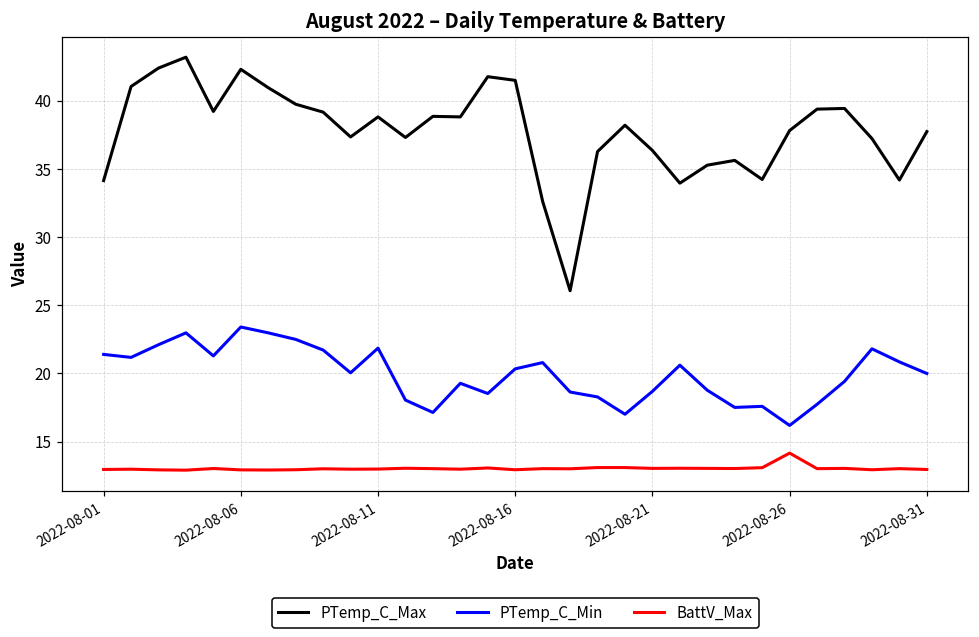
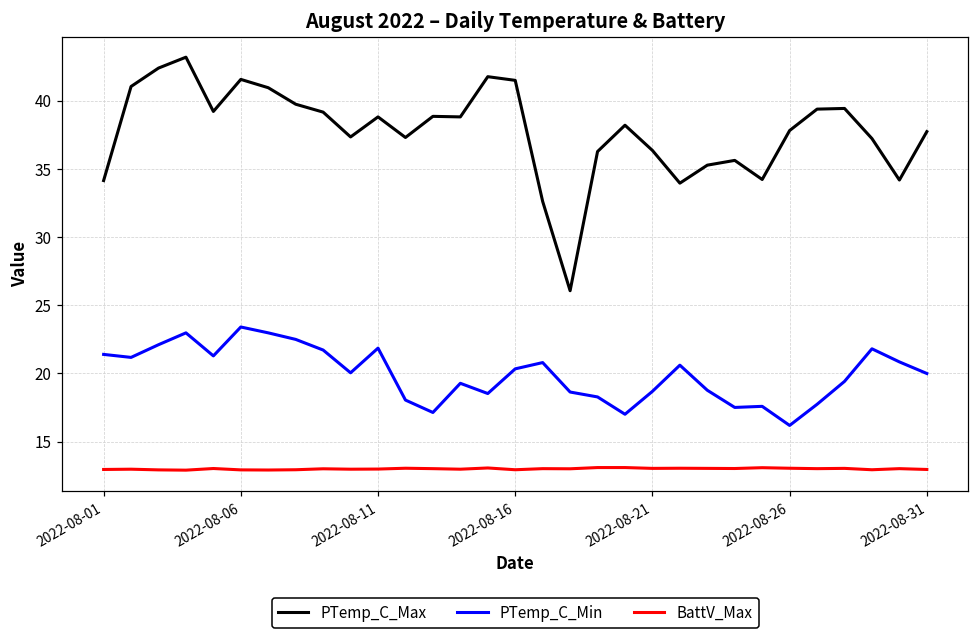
PTemp_C_Max, 2022-08-06: 42.3 -> 41.6
BattV_Max, 2022-08-26: 14.2 -> 13.1
